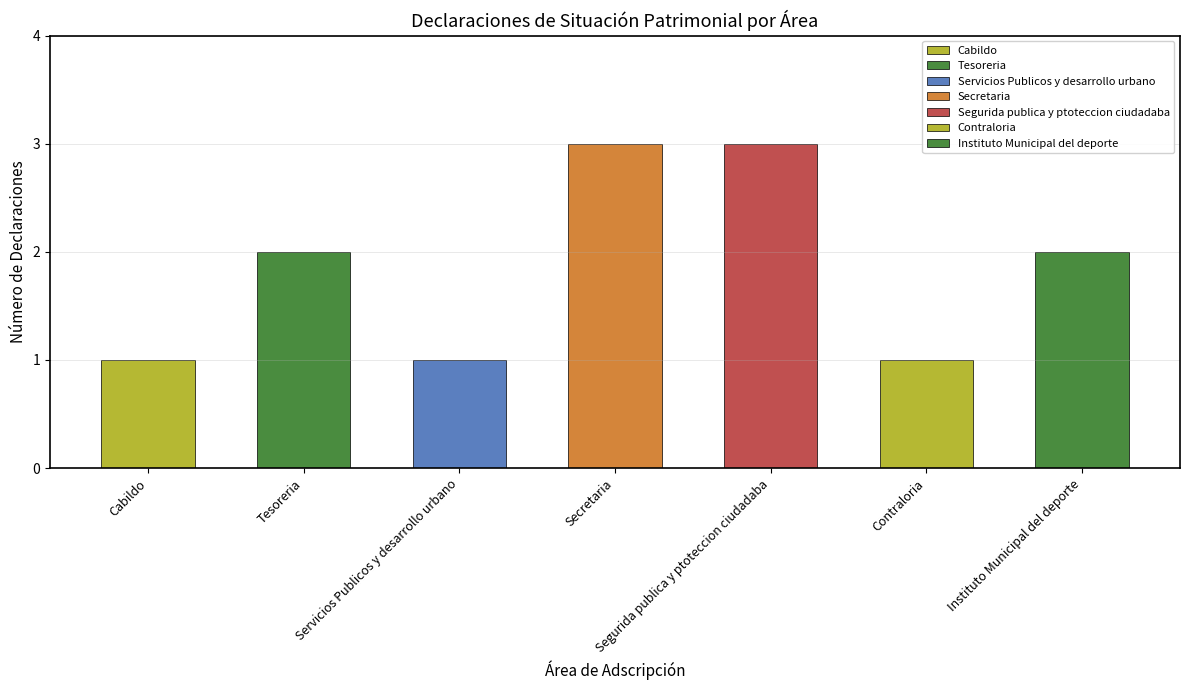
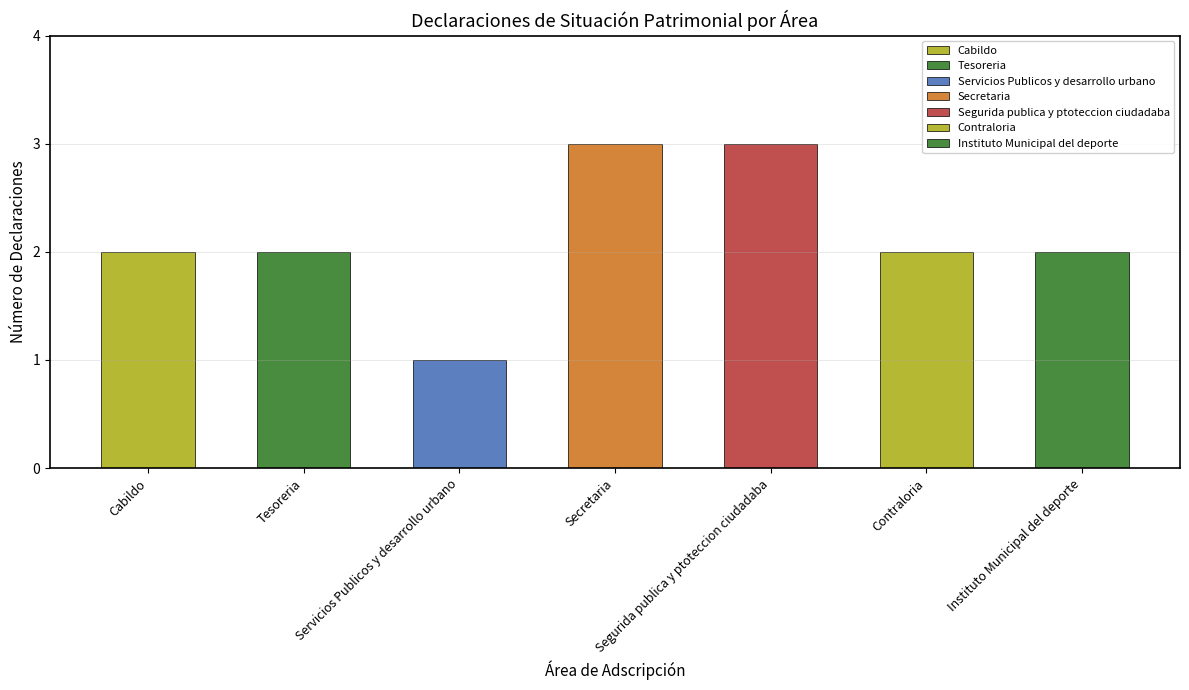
Cabildo: 1 -> 2
Contraloria: 1 -> 2
